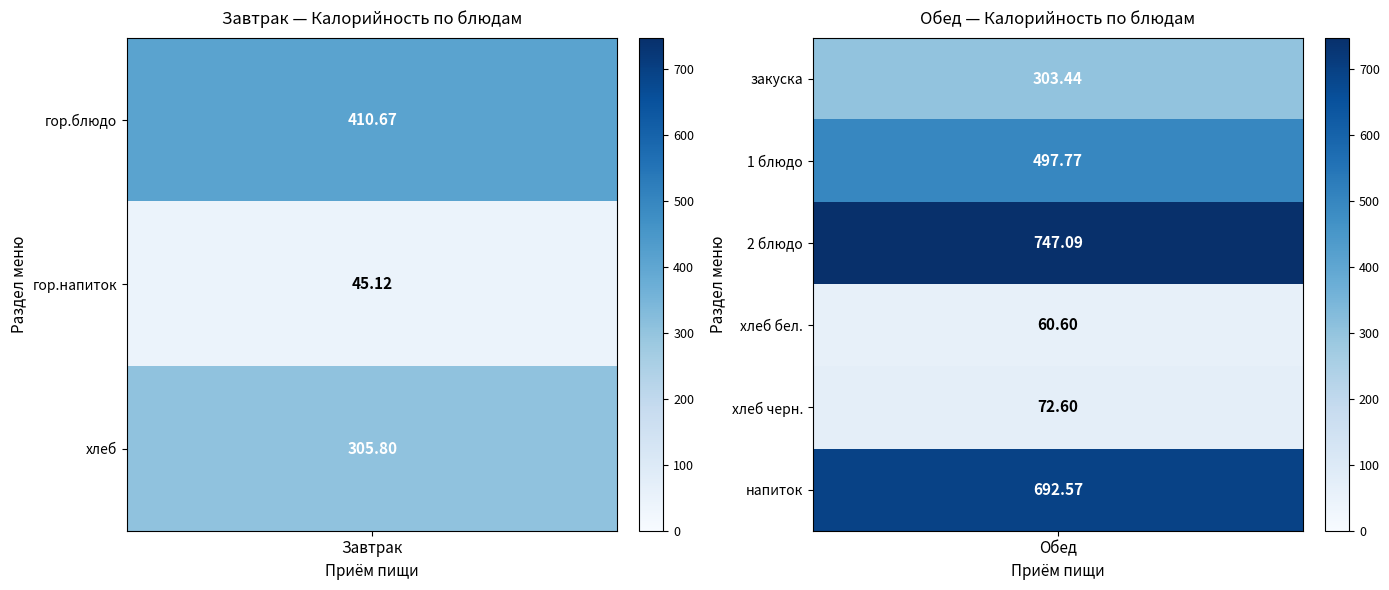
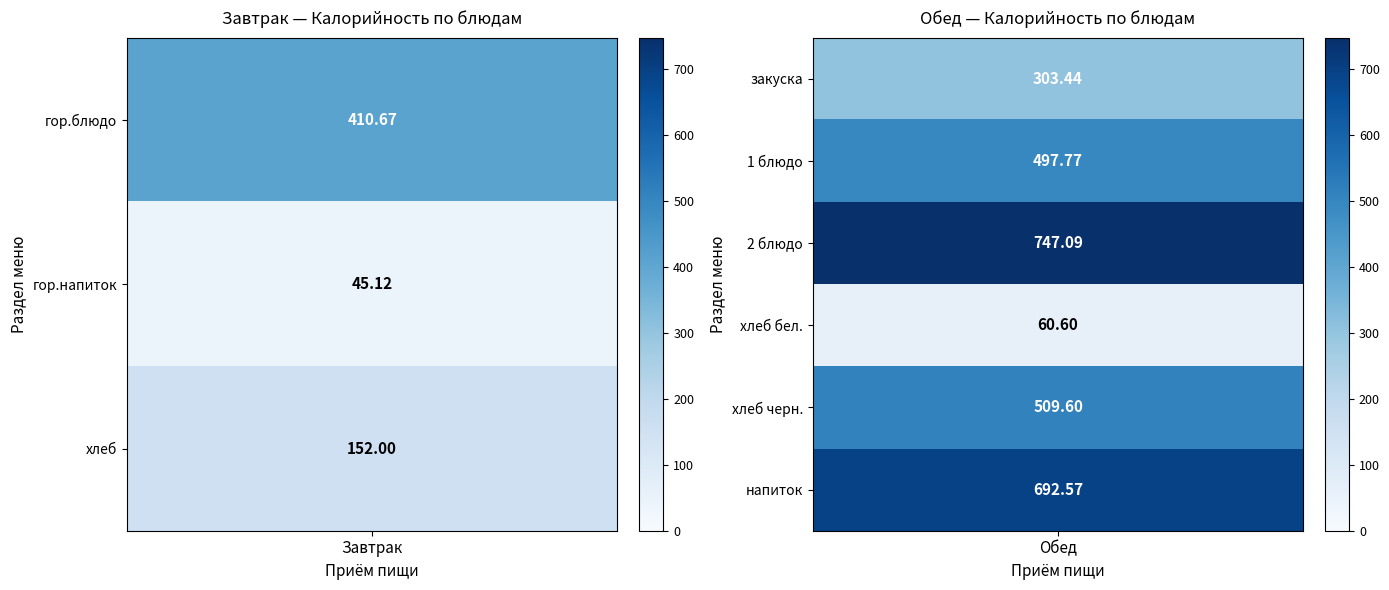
Завтрак — Калорийность по блюдам, хлеб, Завтрак: 305.80 -> 152.00
Обед — Калорийность по блюдам, хлеб черн., Обед: 72.60 -> 509.60
